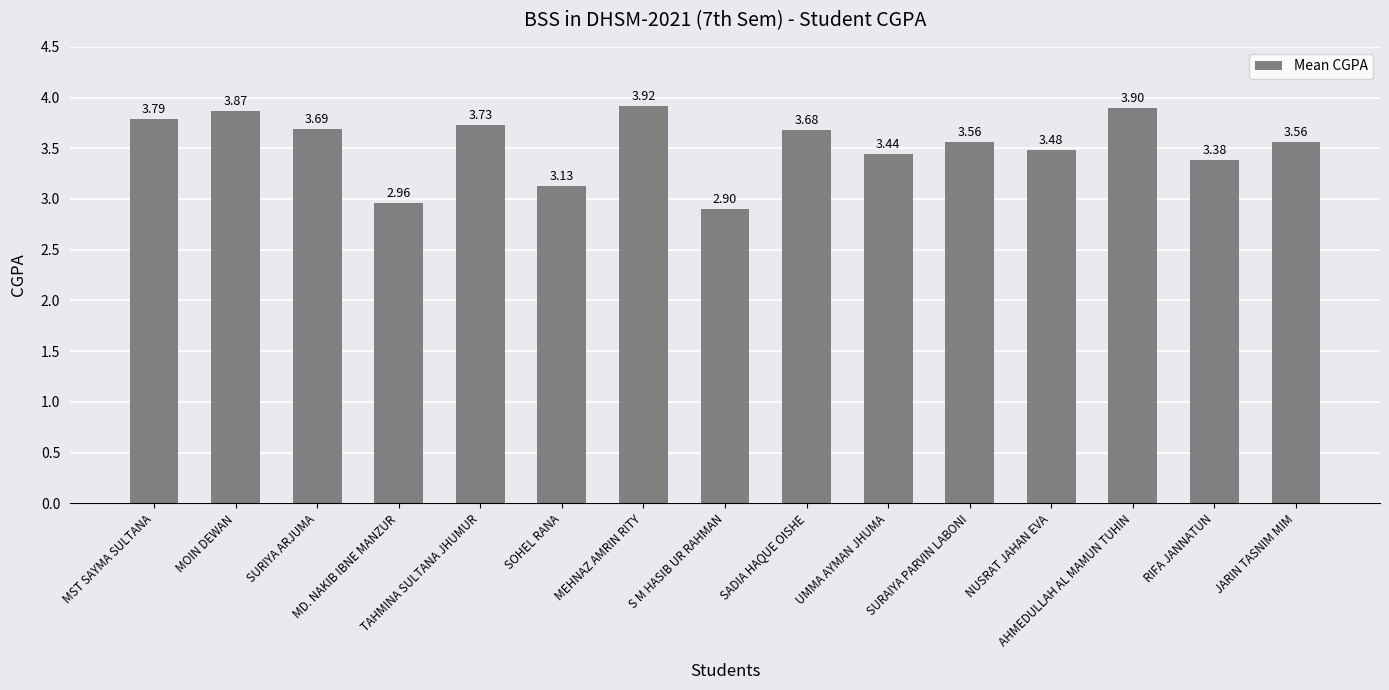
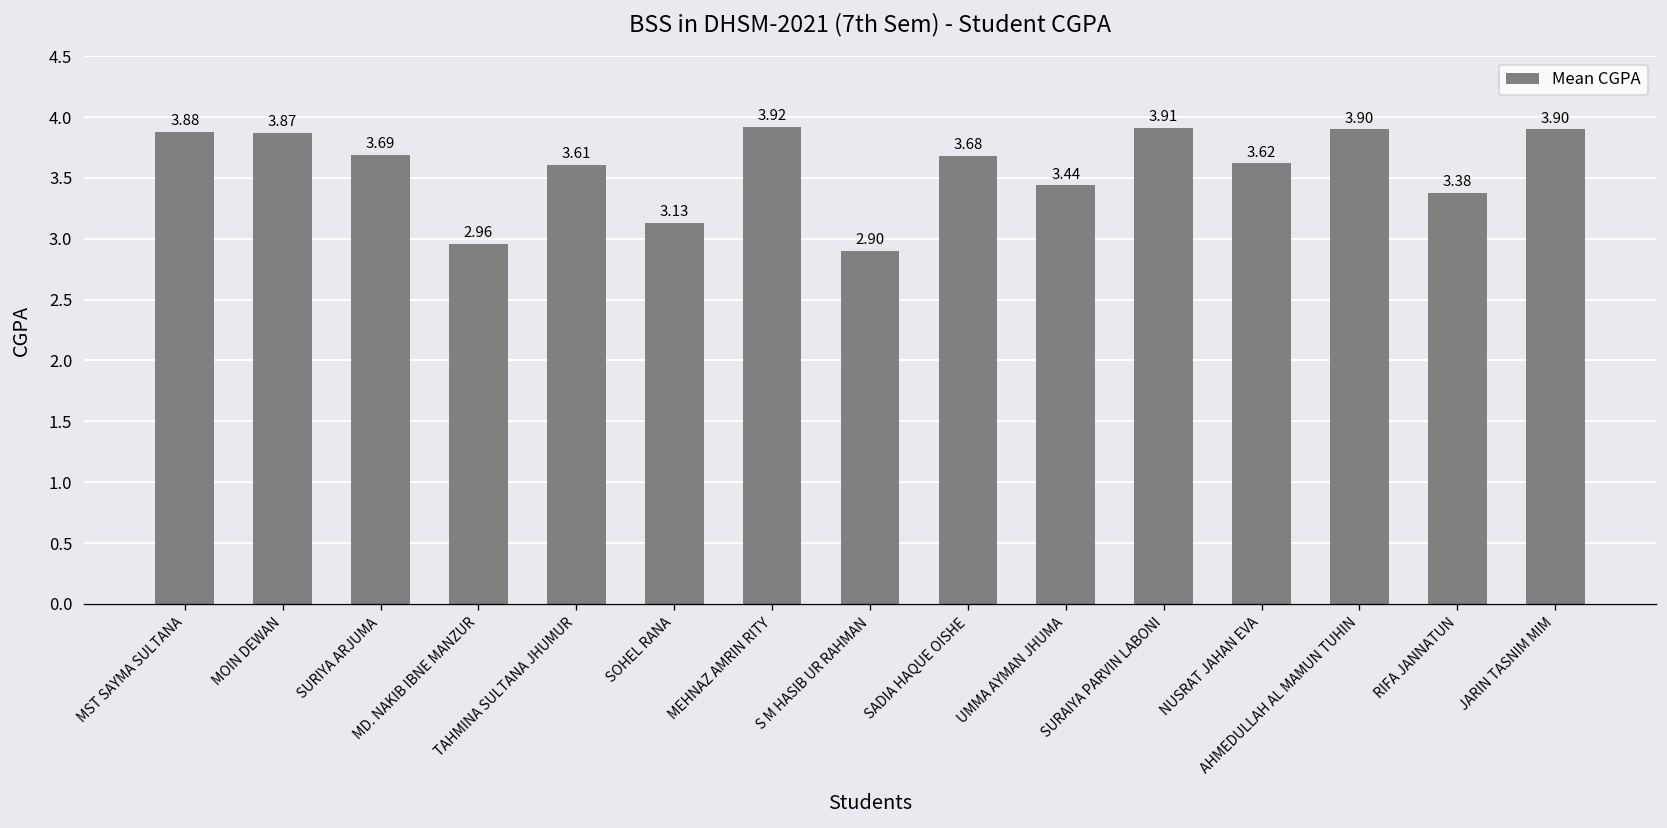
MST SAYMA SULTANA: 3.79 -> 3.88
TAHMINA SULTANA JHUMUR: 3.73 -> 3.61
SURAIYA PARVIN LABONI: 3.56 -> 3.91
NUSRAT JAHAN EVA: 3.48 -> 3.62
JARIN TASNIM MIM: 3.56 -> 3.90
